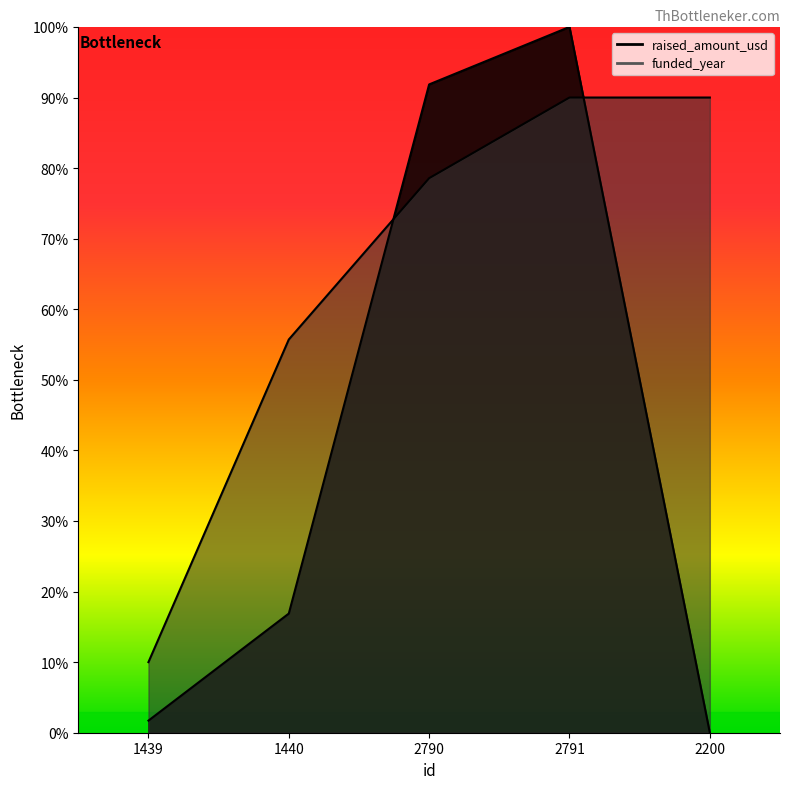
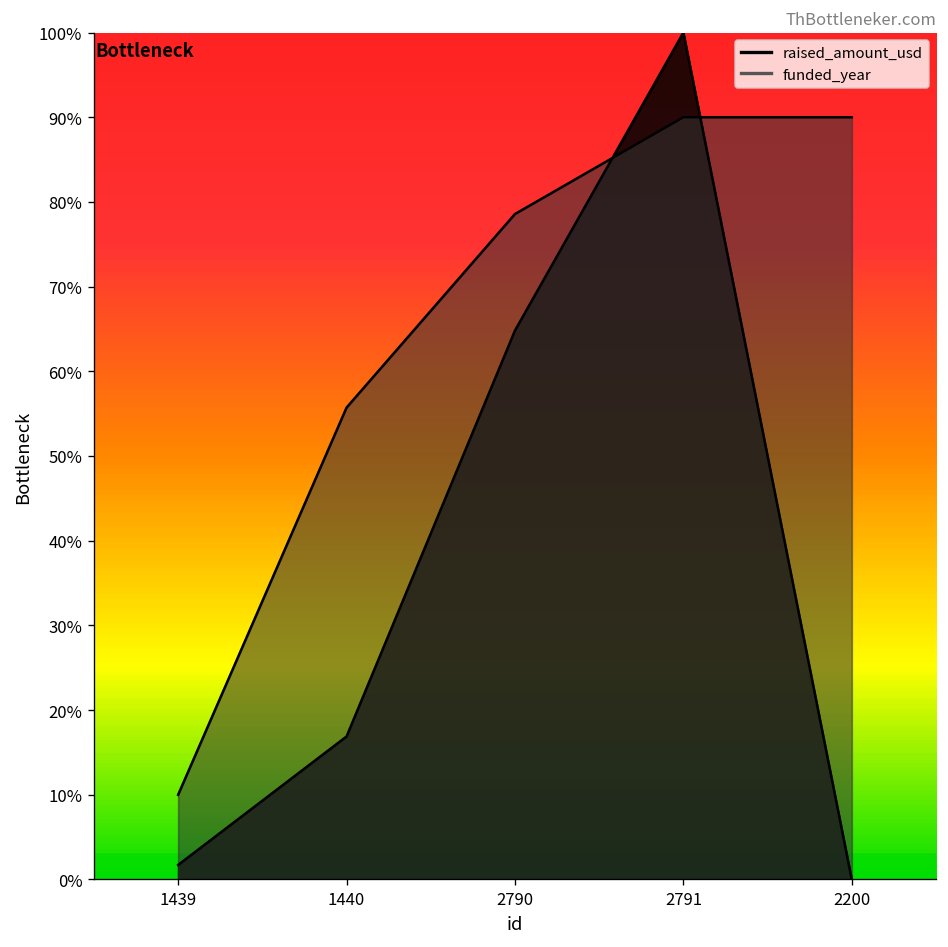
raised_amount_usd, 2790: 92% -> 65%
